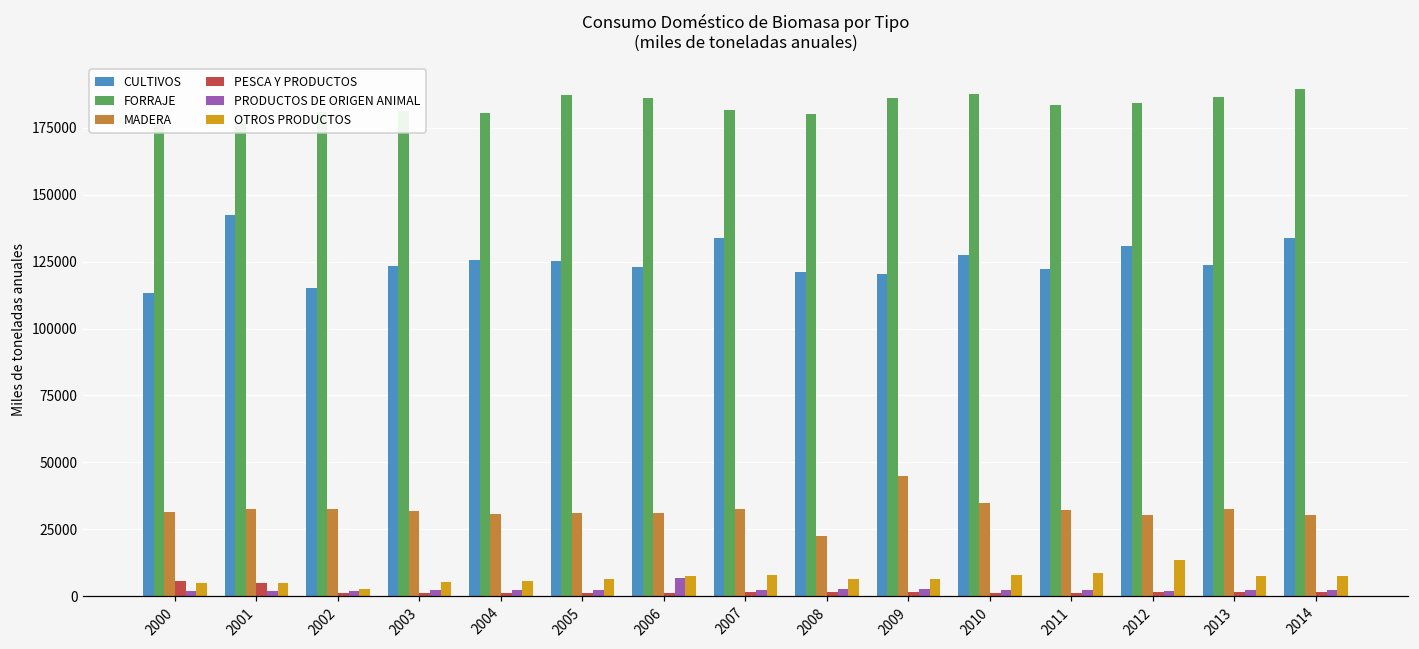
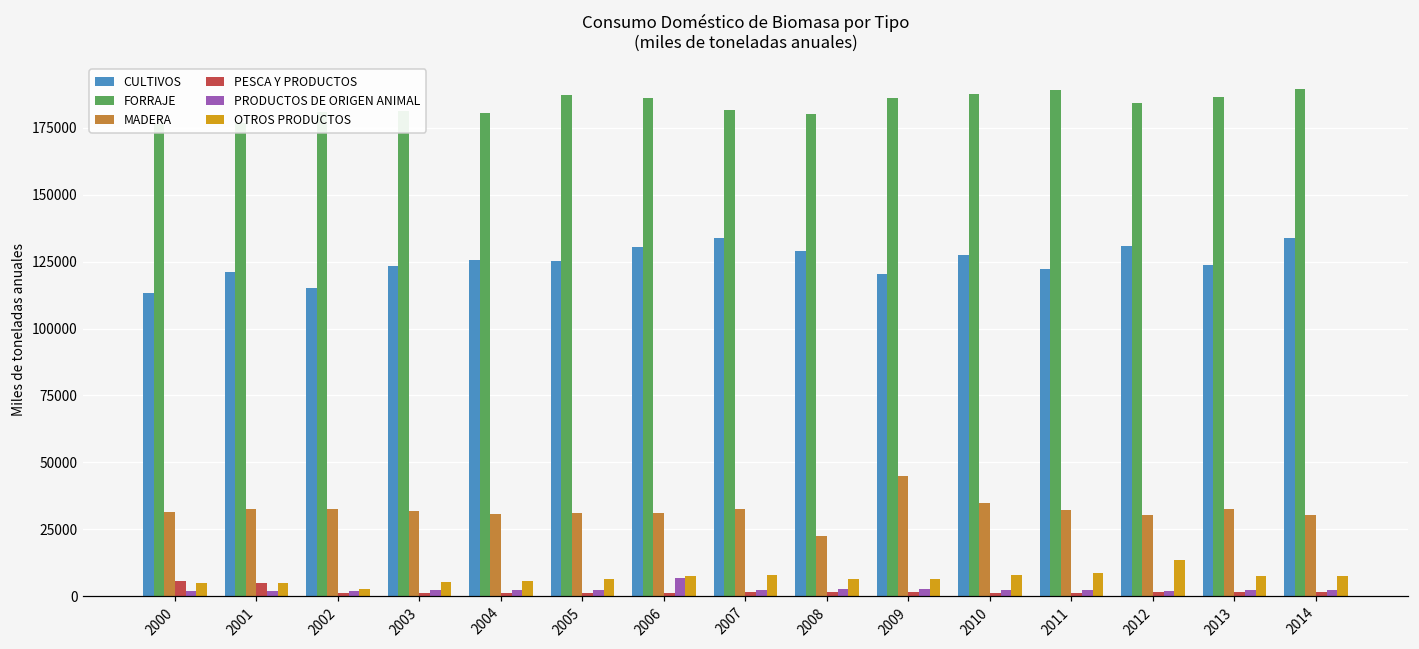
CULTIVOS, 2001: 143000 -> 121000
CULTIVOS, 2006: 123000 -> 131000
CULTIVOS, 2008: 121000 -> 129000
FORRAJE, 2011: 183000 -> 189000
